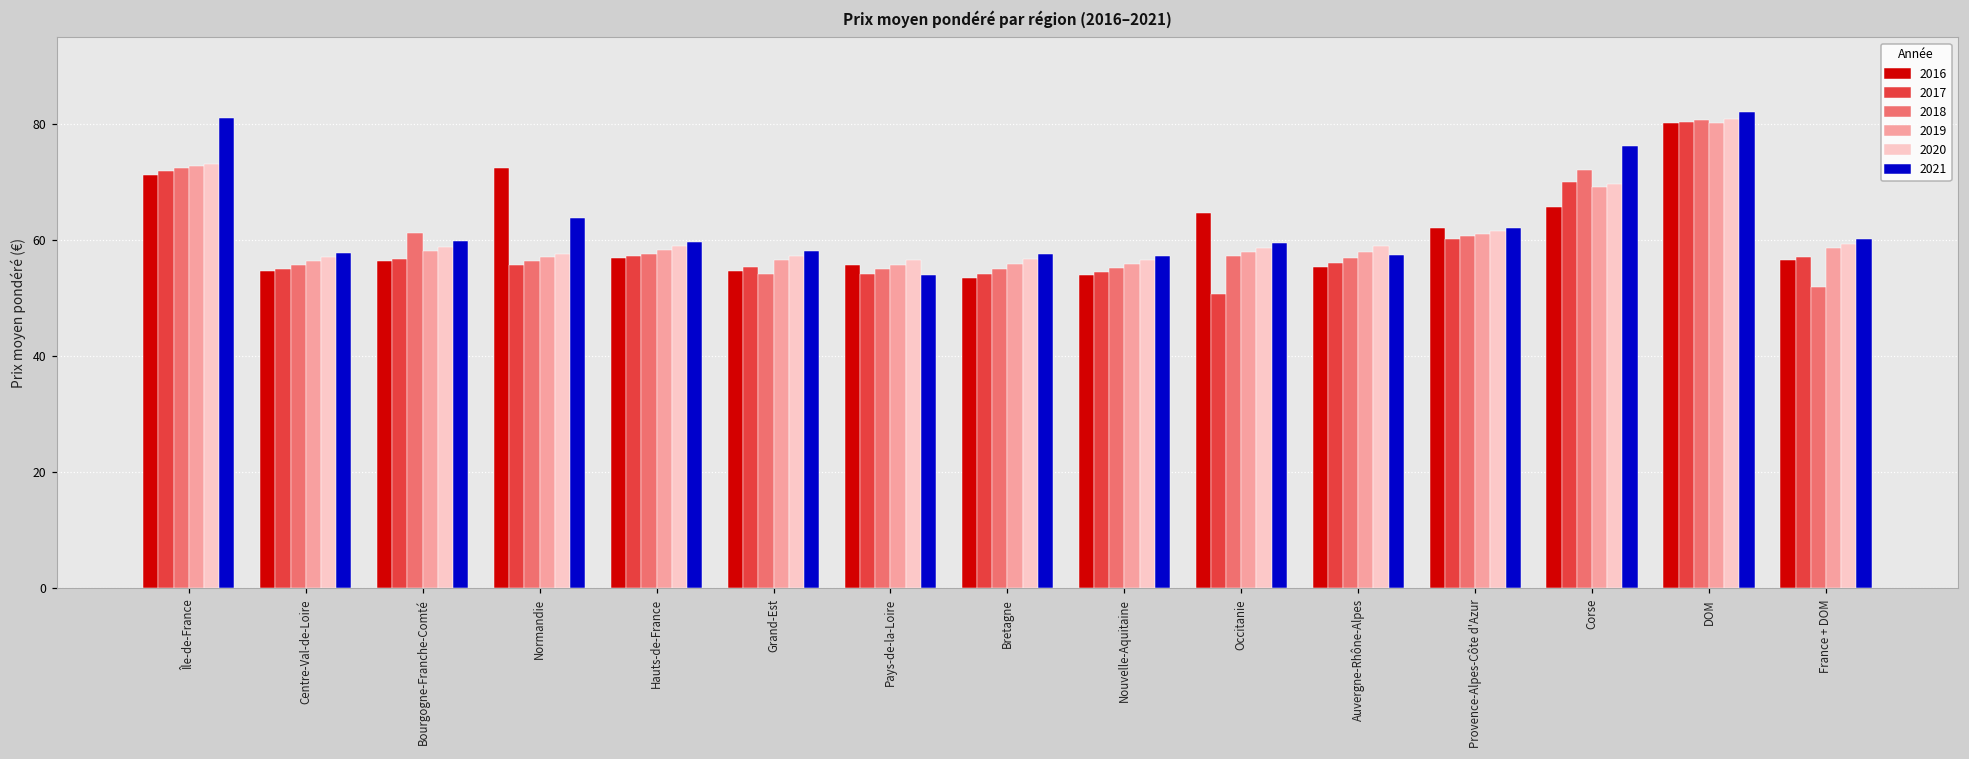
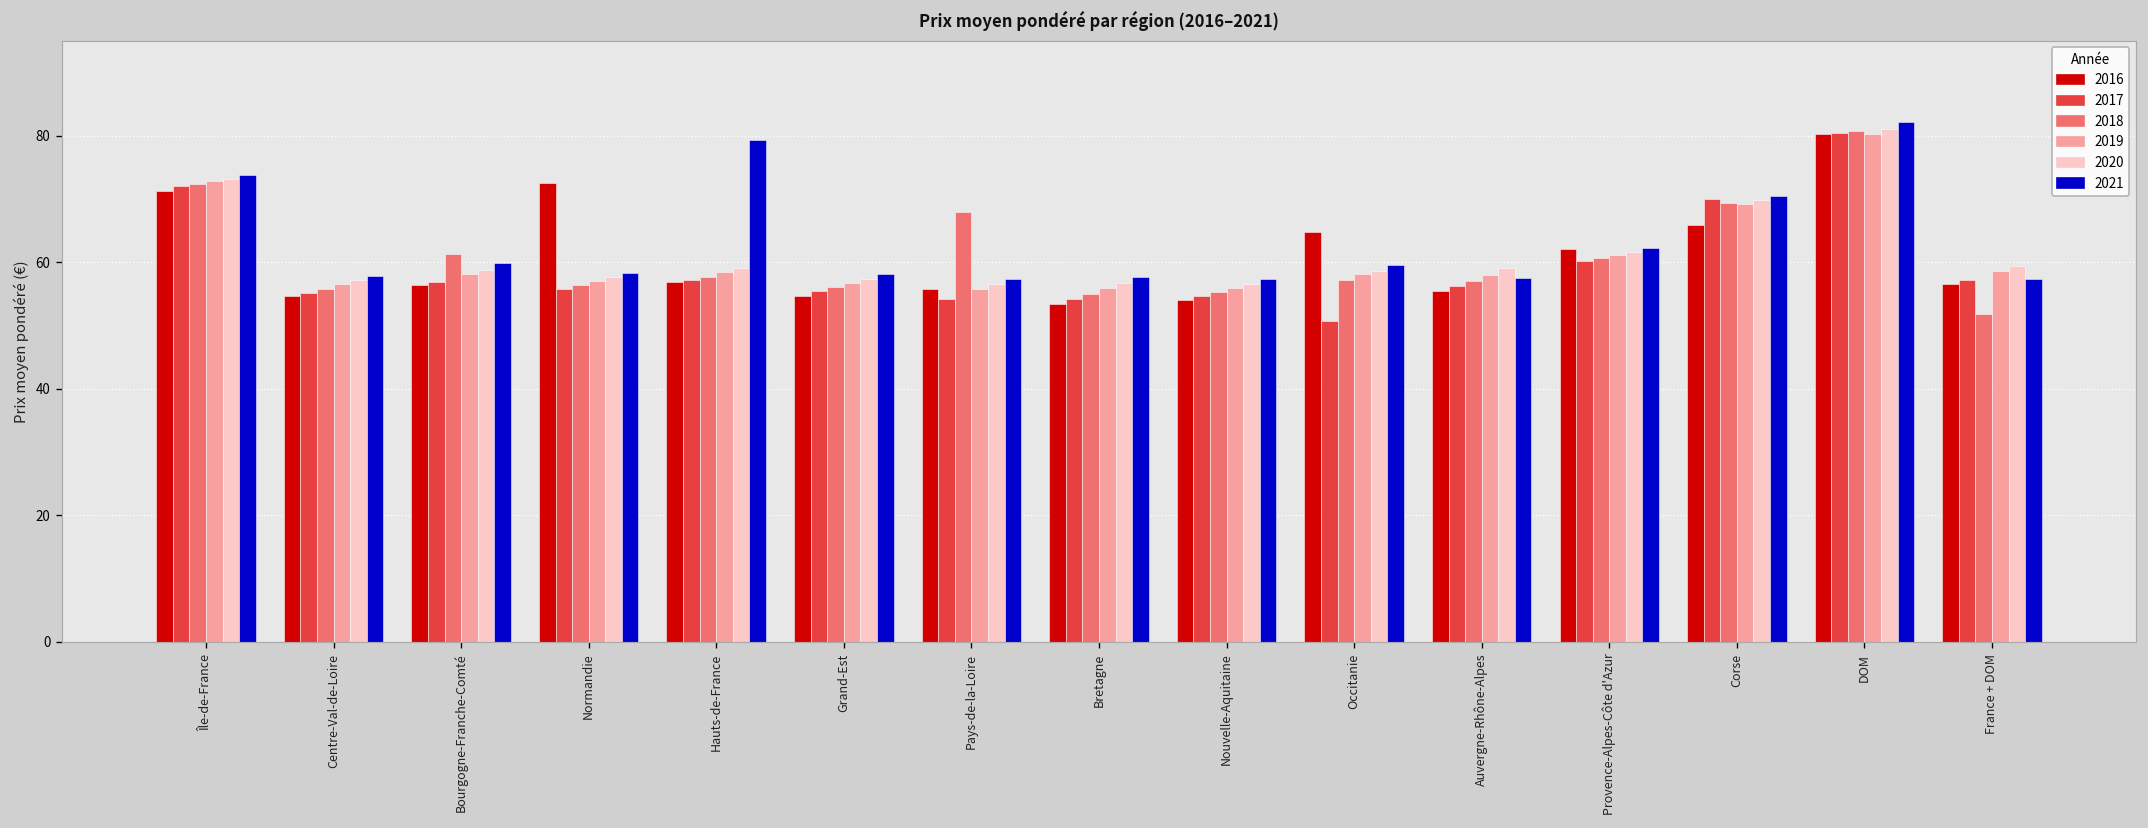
2021, Île-de-France: 81 -> 74
2021, Normandie: 64 -> 58
2021, Hauts-de-France: 60 -> 79
2018, Grand-Est: 54 -> 56
2018, Pays-de-la-Loire: 55 -> 68
2021, Pays-de-la-Loire: 54 -> 57
2018, Corse: 72 -> 69
2021, Corse: 76 -> 70
2021, France + DOM: 60 -> 57
